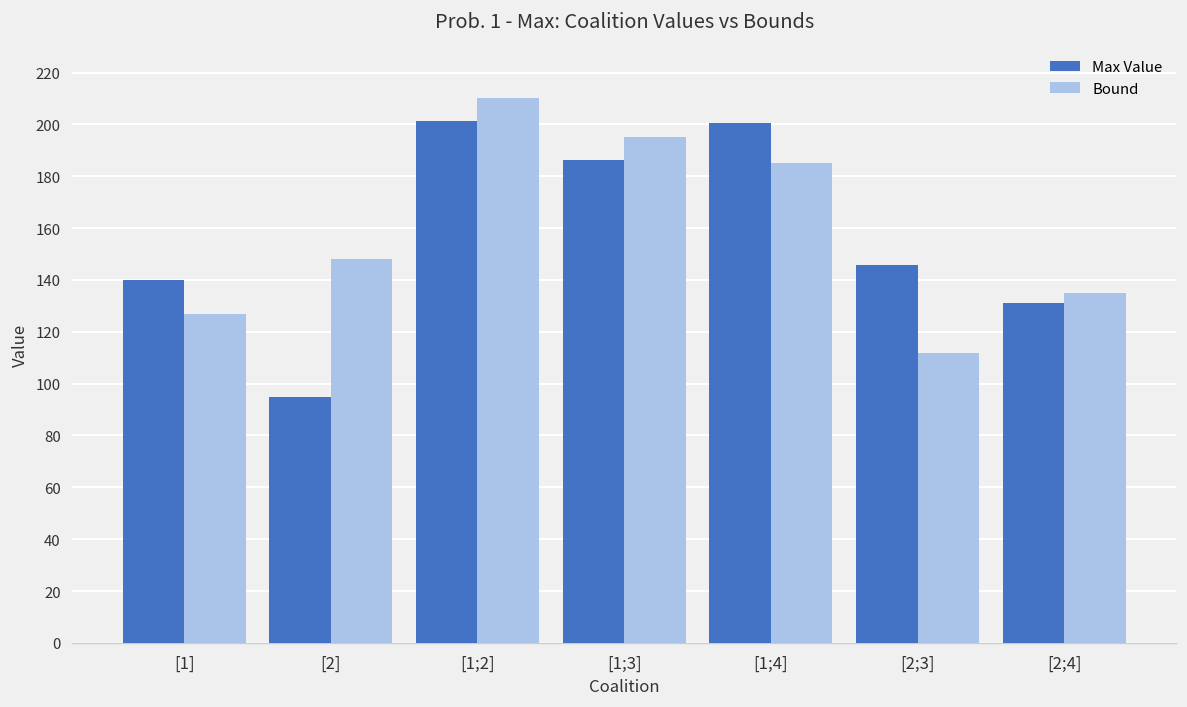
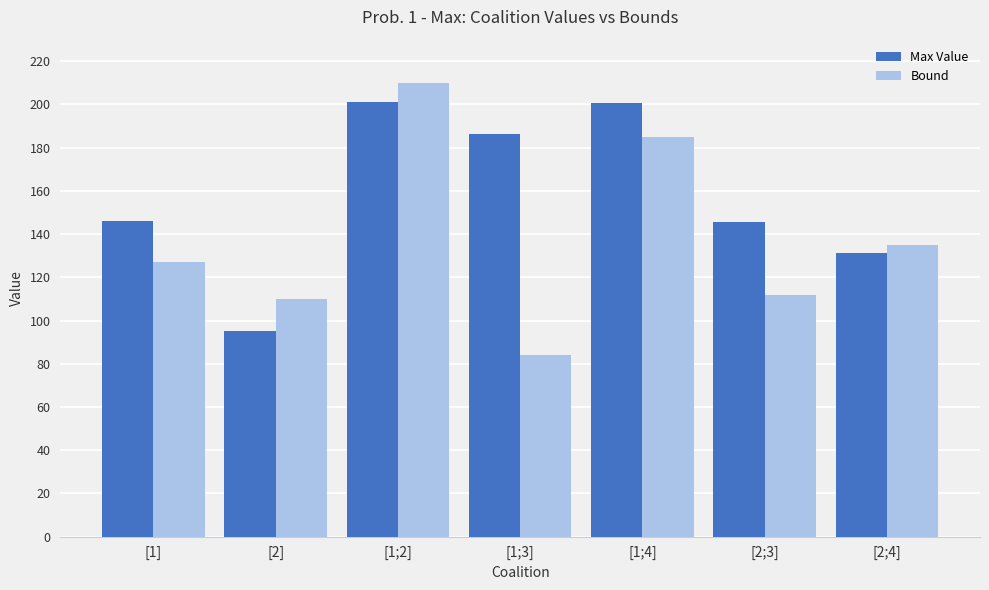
Max Value, [1]: 140 -> 146
Bound, [2]: 148 -> 110
Bound, [1;3]: 195 -> 84
